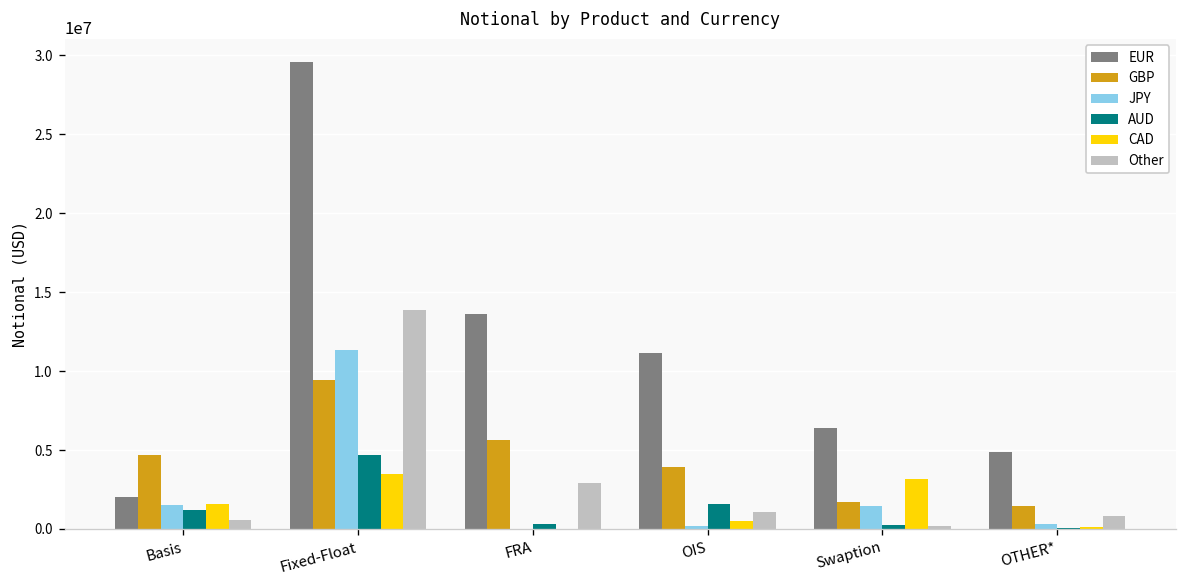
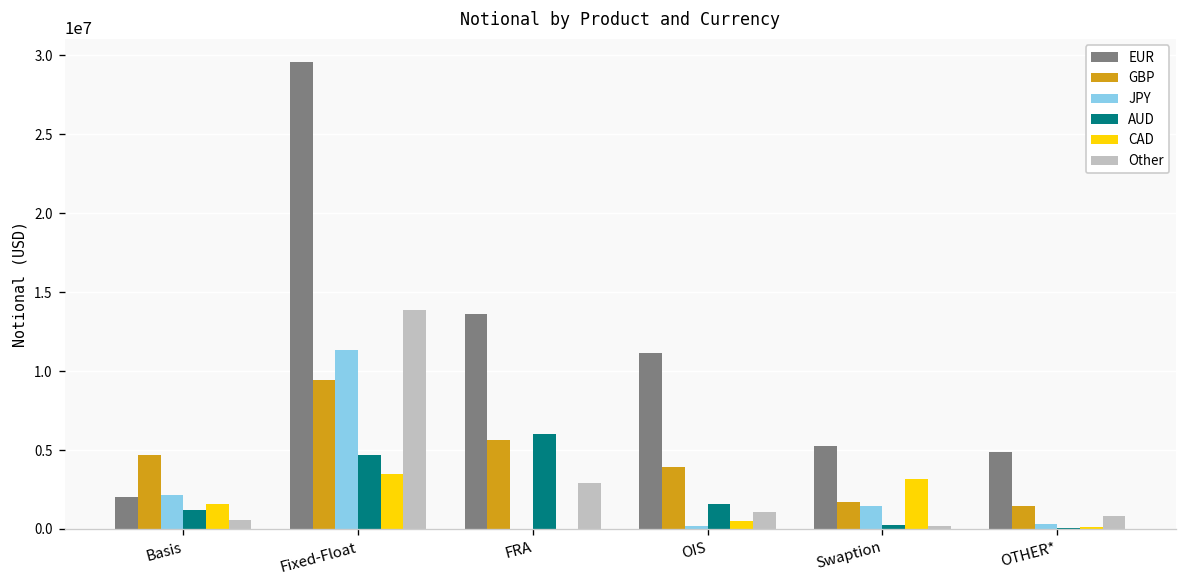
JPY, Basis: 1500000 -> 2200000
AUD, FRA: 300000 -> 6000000
EUR, Swaption: 6400000 -> 5200000
